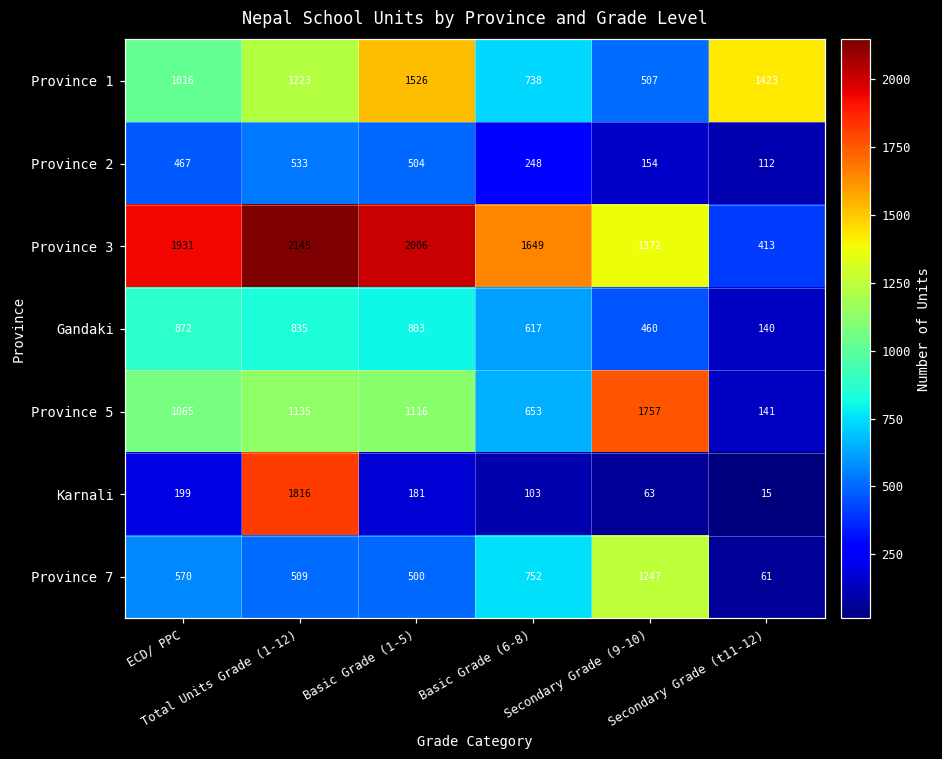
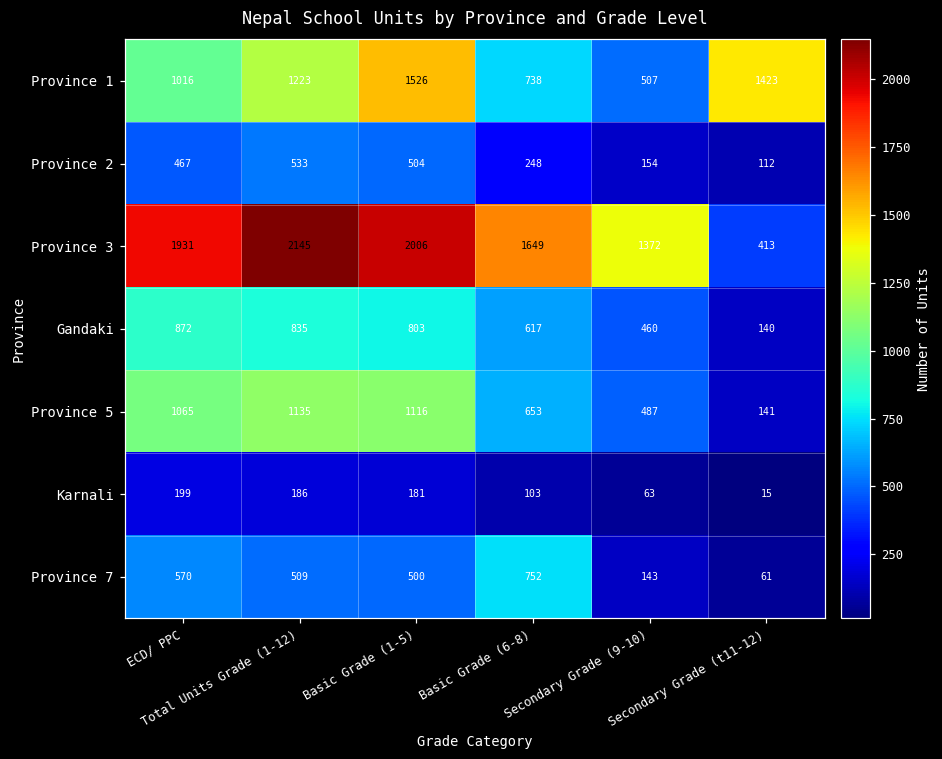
Province 5, Secondary Grade (9-10): 1757 -> 487
Karnali, Total Units Grade (1-12): 1816 -> 186
Province 7, Secondary Grade (9-10): 1247 -> 143
